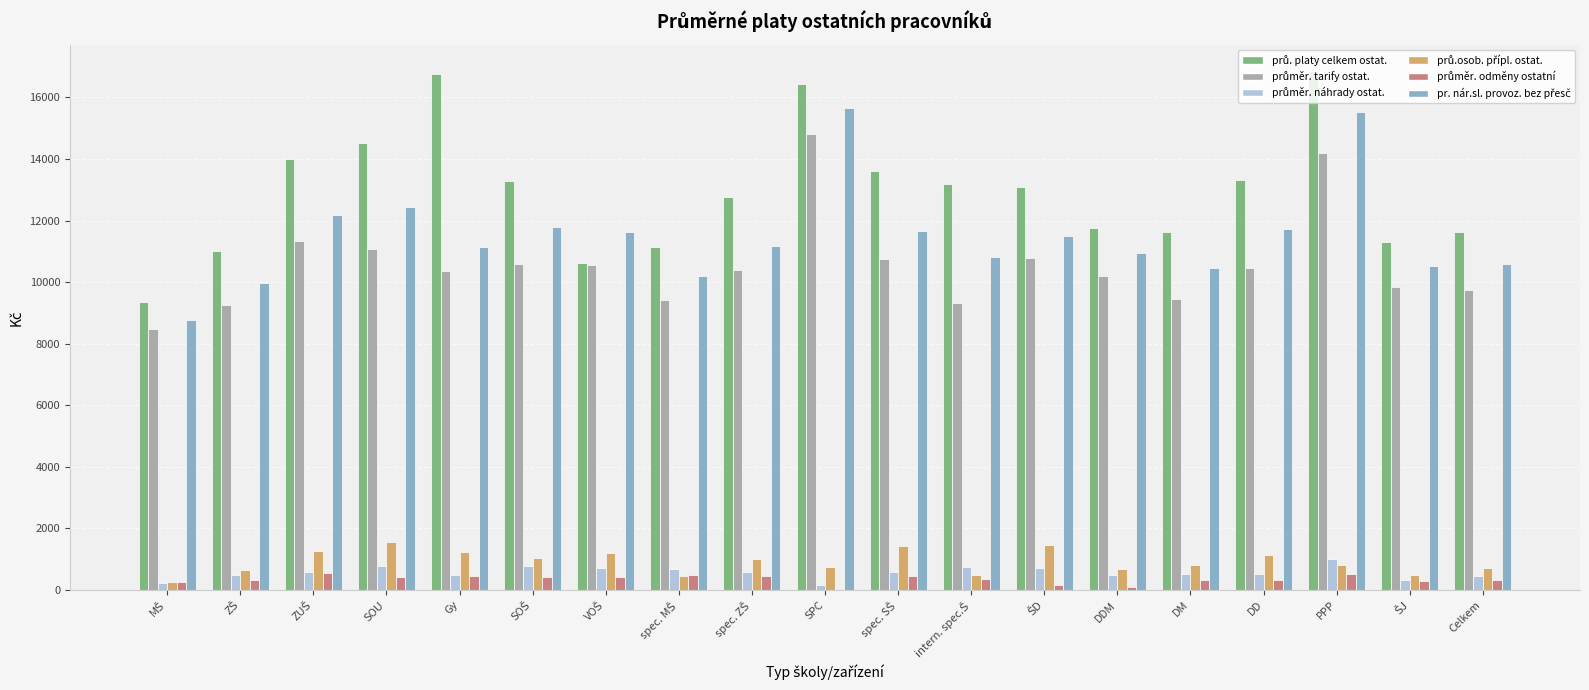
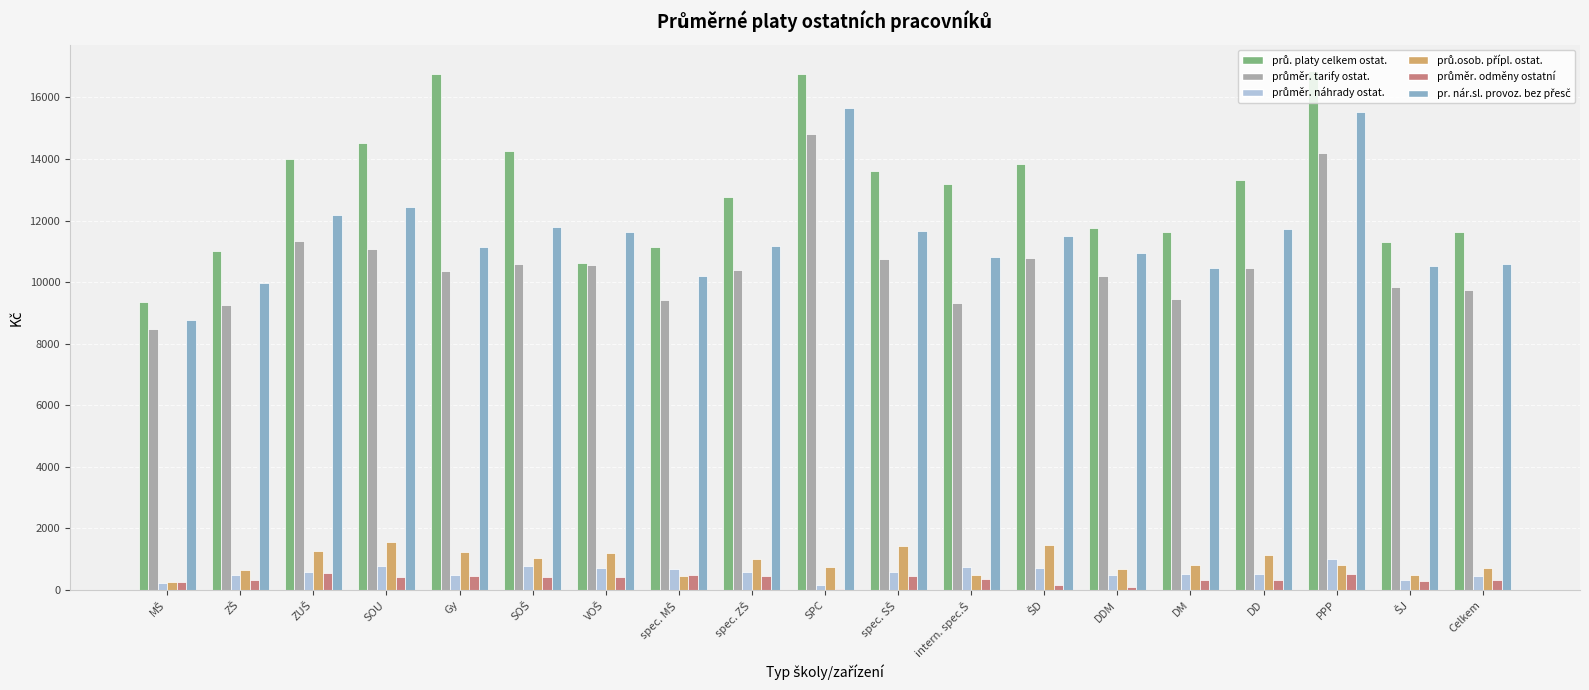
prů. platy celkem ostat., SOŠ: 13300 -> 14300
prů. platy celkem ostat., SPC: 16400 -> 16700
prů. platy celkem ostat., ŠD: 13100 -> 13800
